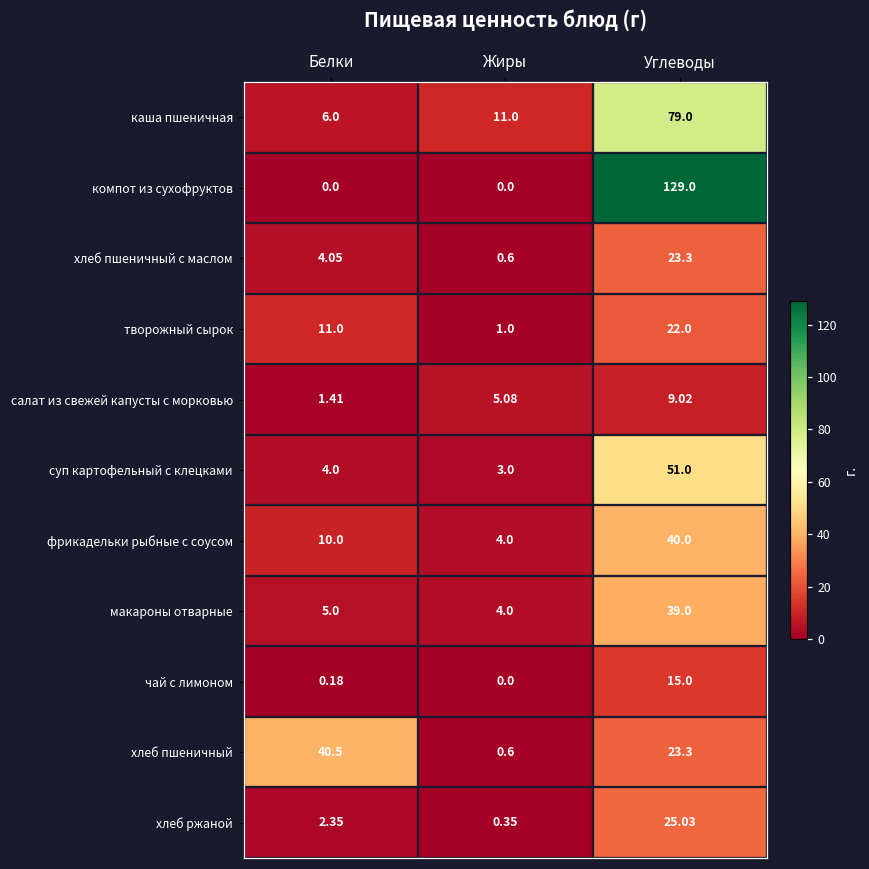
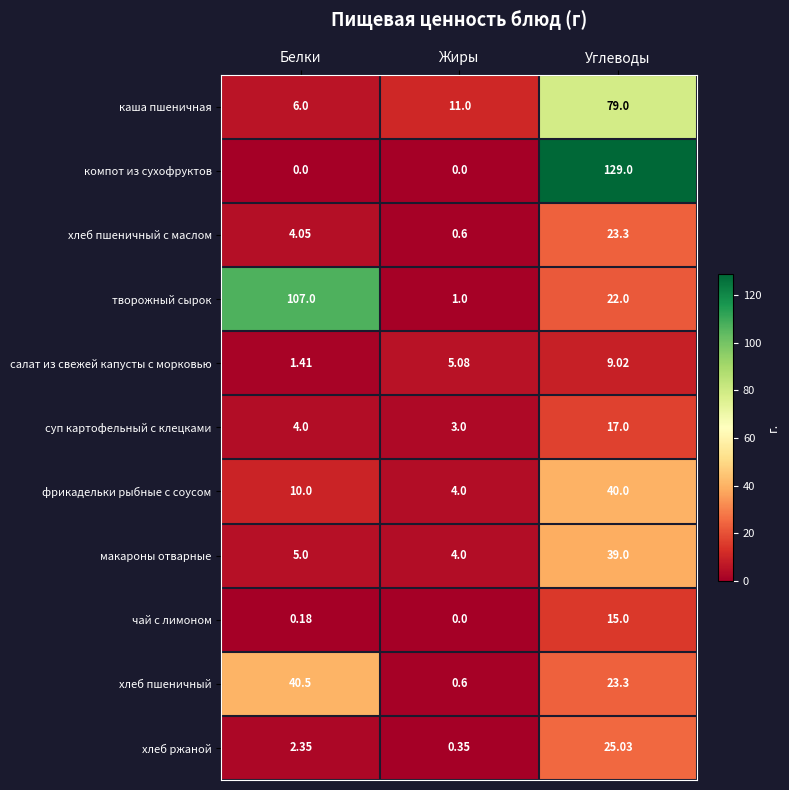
творожный сырок, Белки: 11.0 -> 107.0
суп картофельный с клецками, Углеводы: 51.0 -> 17.0
